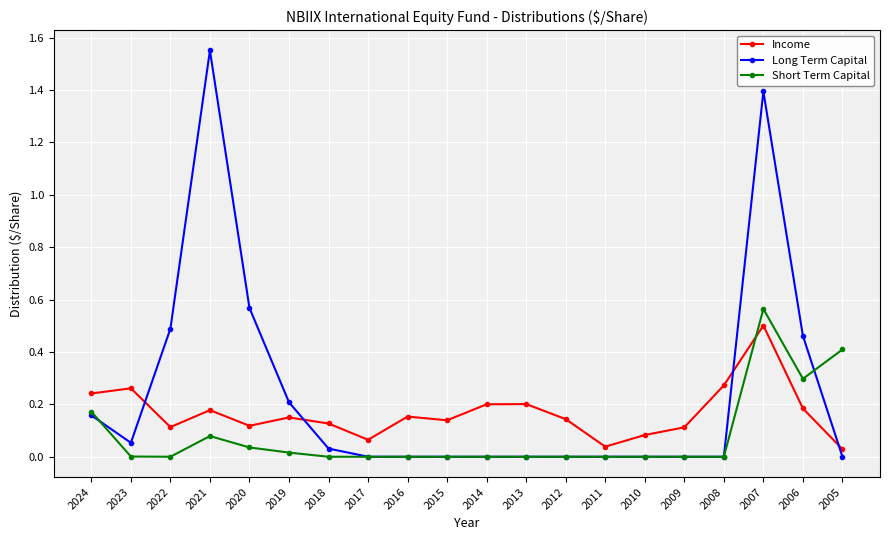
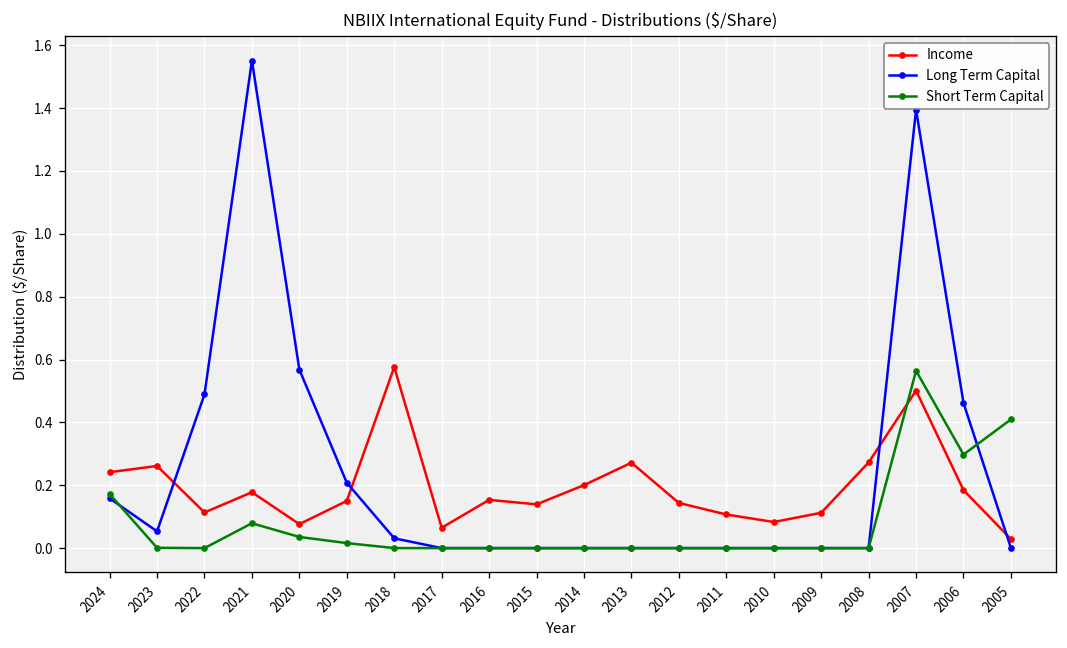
Income, 2020: 0.12 -> 0.08
Income, 2018: 0.13 -> 0.58
Income, 2013: 0.20 -> 0.27
Income, 2011: 0.04 -> 0.11
